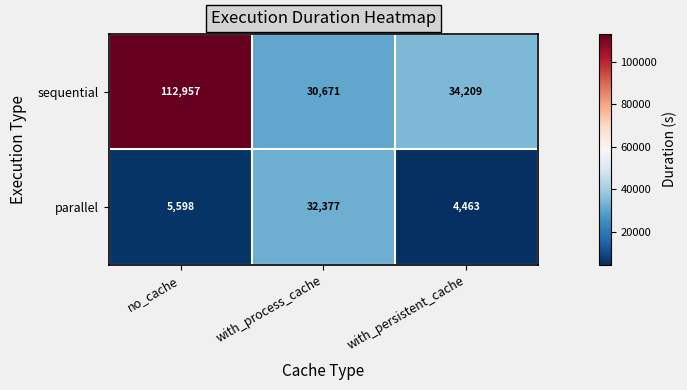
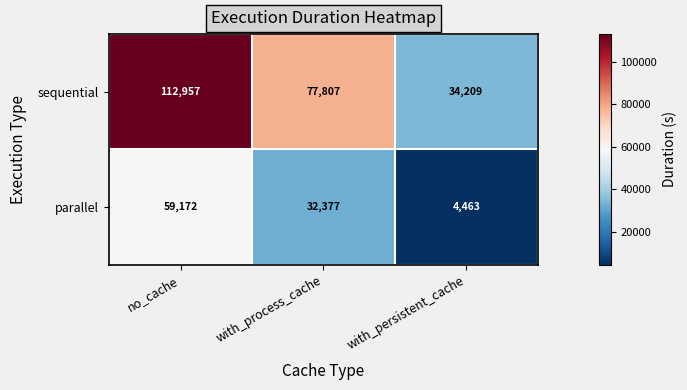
sequential, with_process_cache: 30,671 -> 77,807
parallel, no_cache: 5,598 -> 59,172
